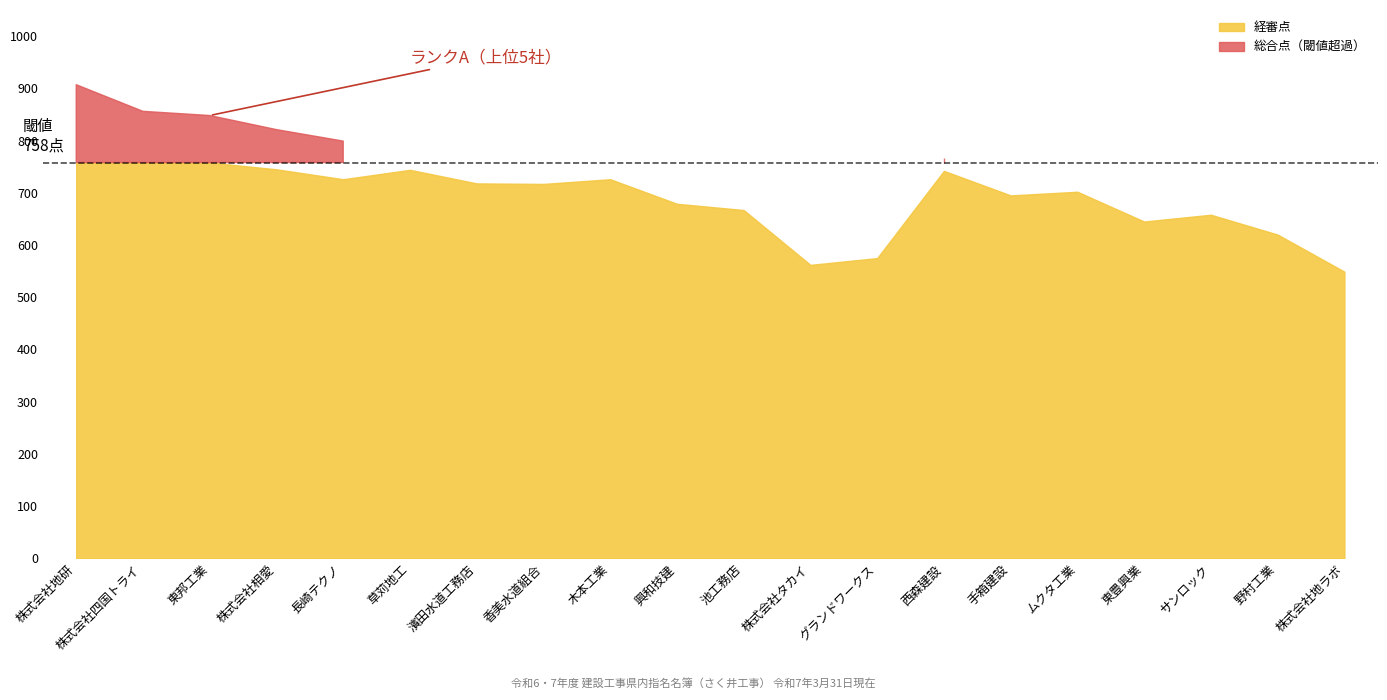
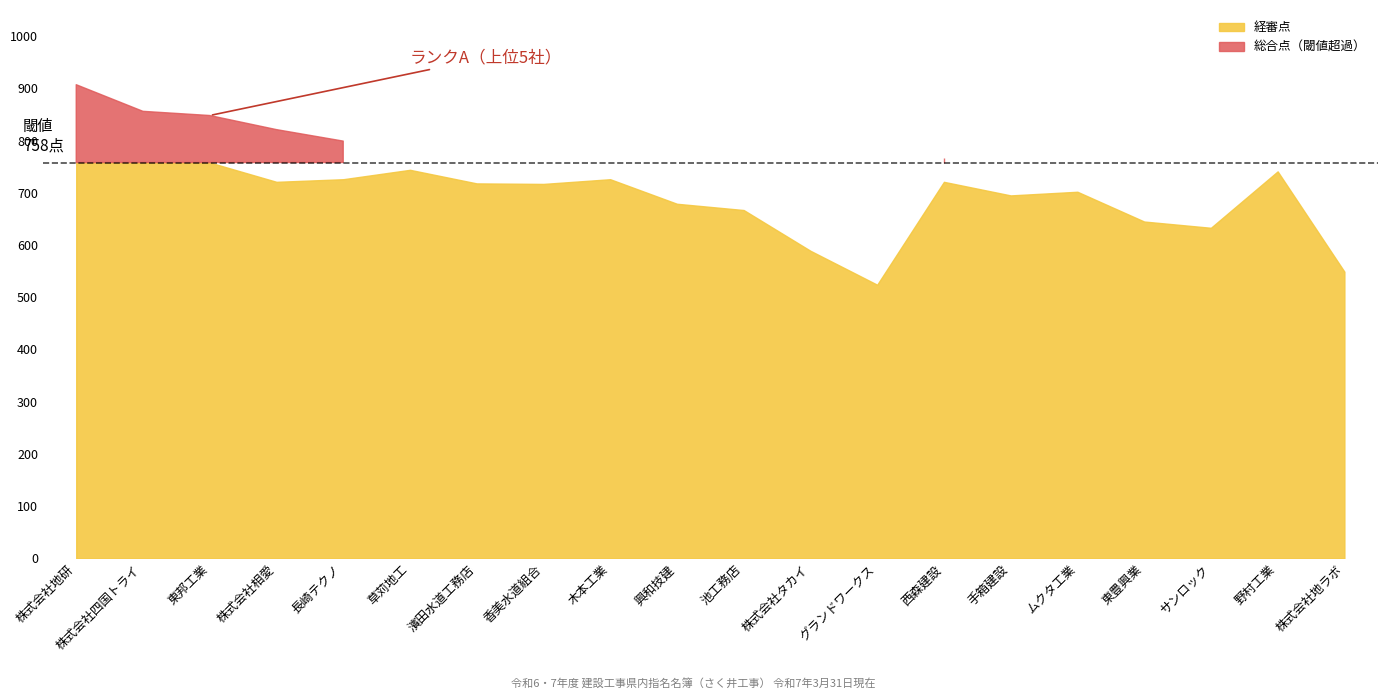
株式会社相愛: 750 -> 720
株式会社タカイ: 560 -> 590
グランドワークス: 580 -> 520
西森建設: 740 -> 720
サンロック: 660 -> 630
野村工業: 620 -> 740
